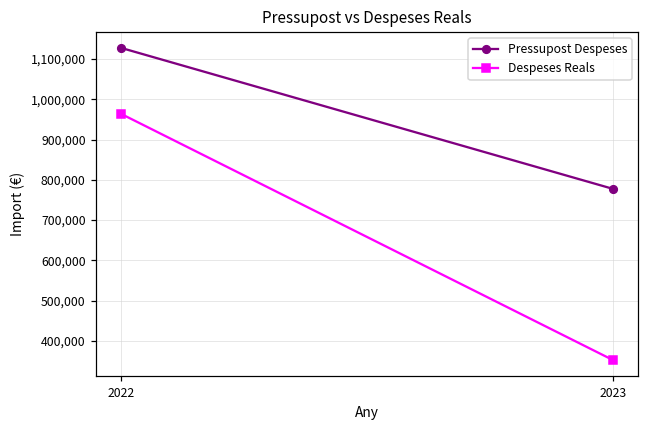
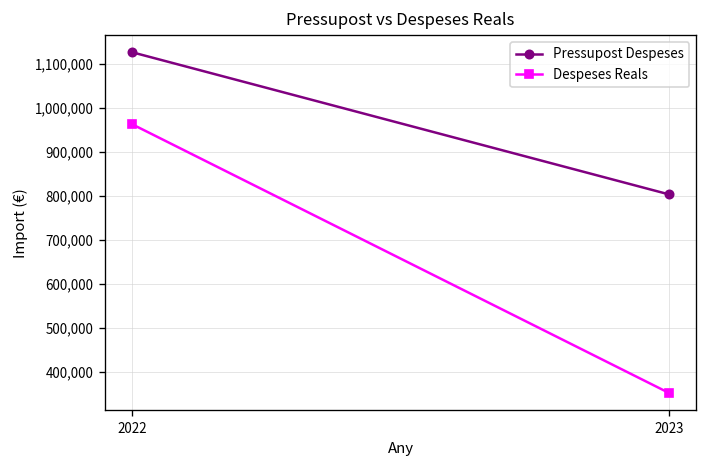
Pressupost Despeses, 2023: 780,000 -> 800,000
